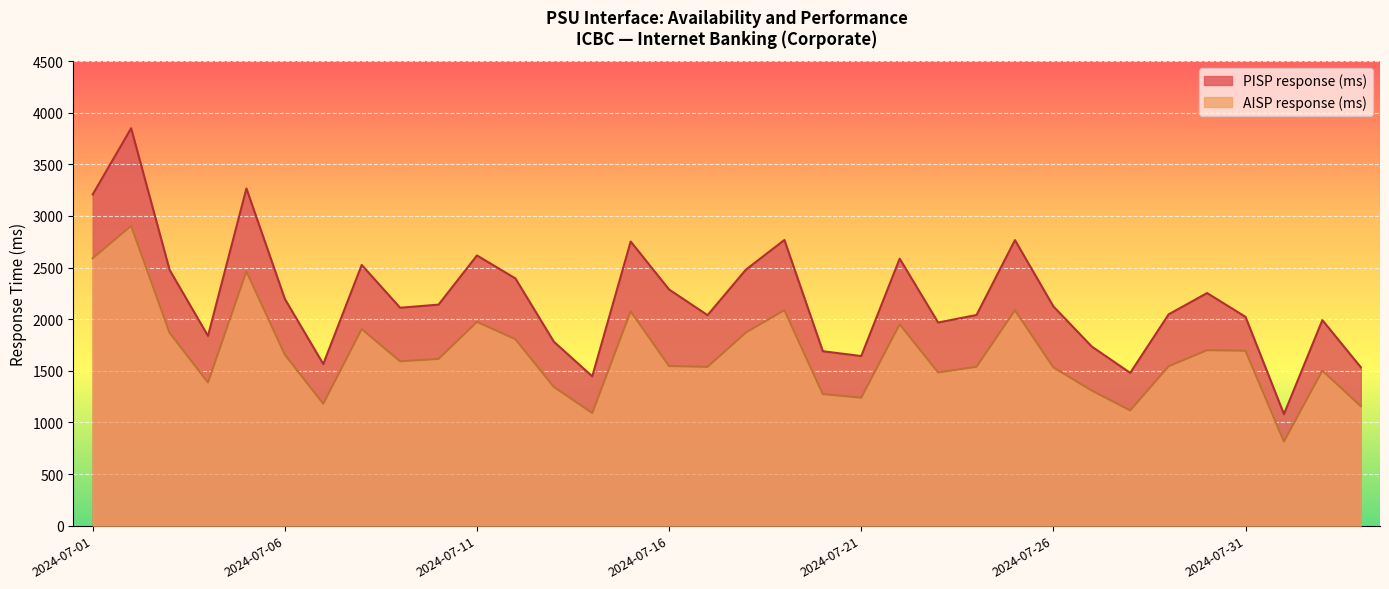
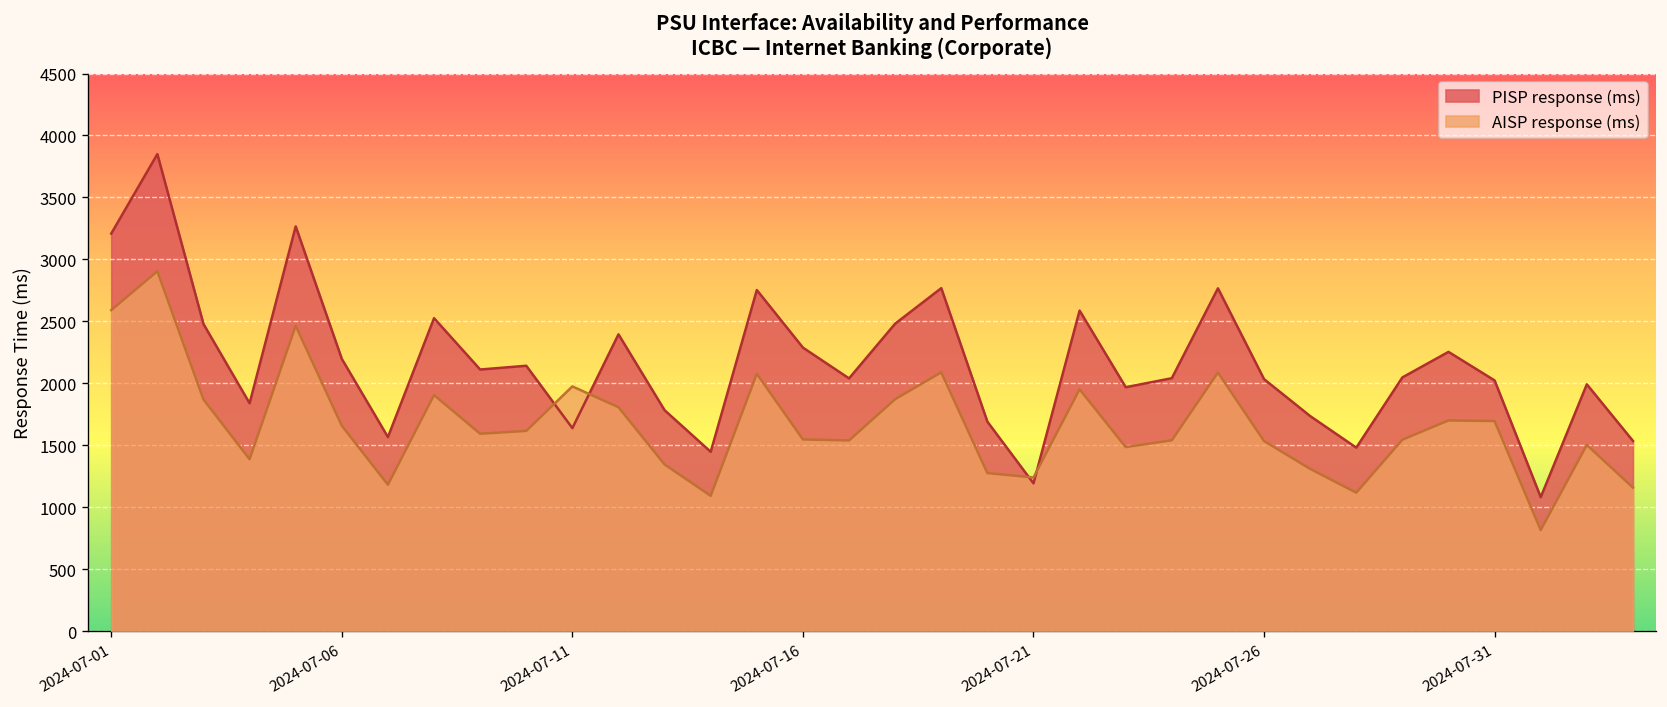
PISP response (ms), 2024-07-11: 2620 -> 1640
PISP response (ms), 2024-07-21: 1640 -> 1190
PISP response (ms), 2024-07-26: 2120 -> 2030
